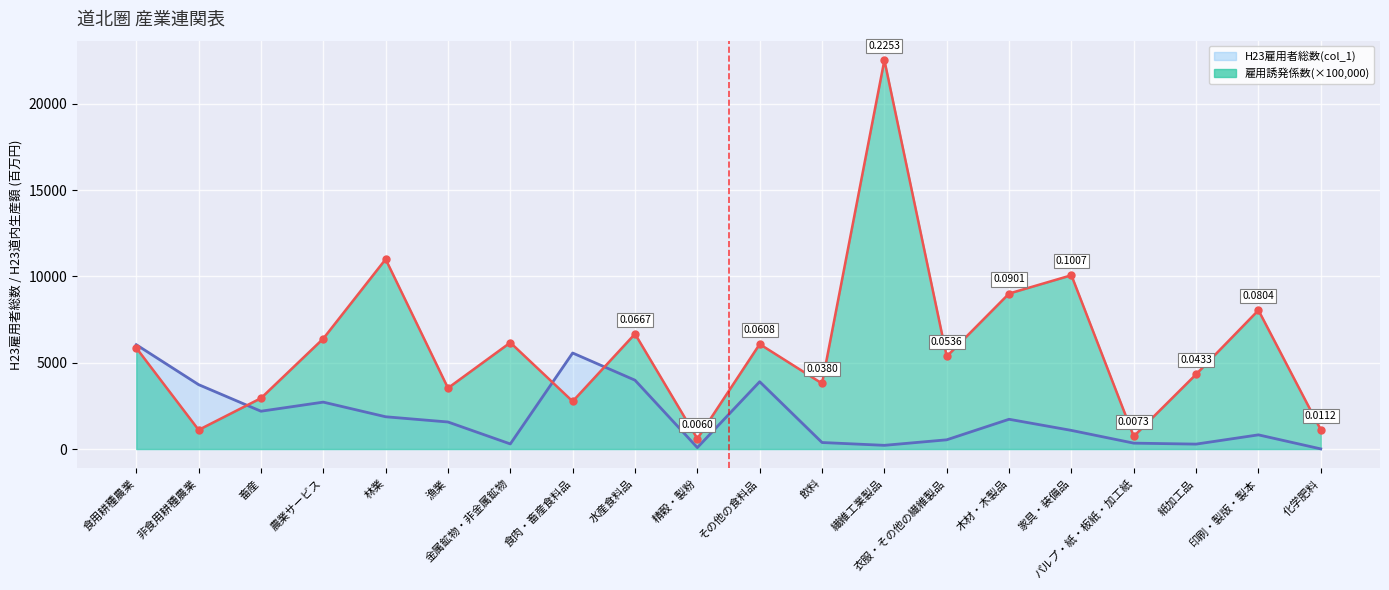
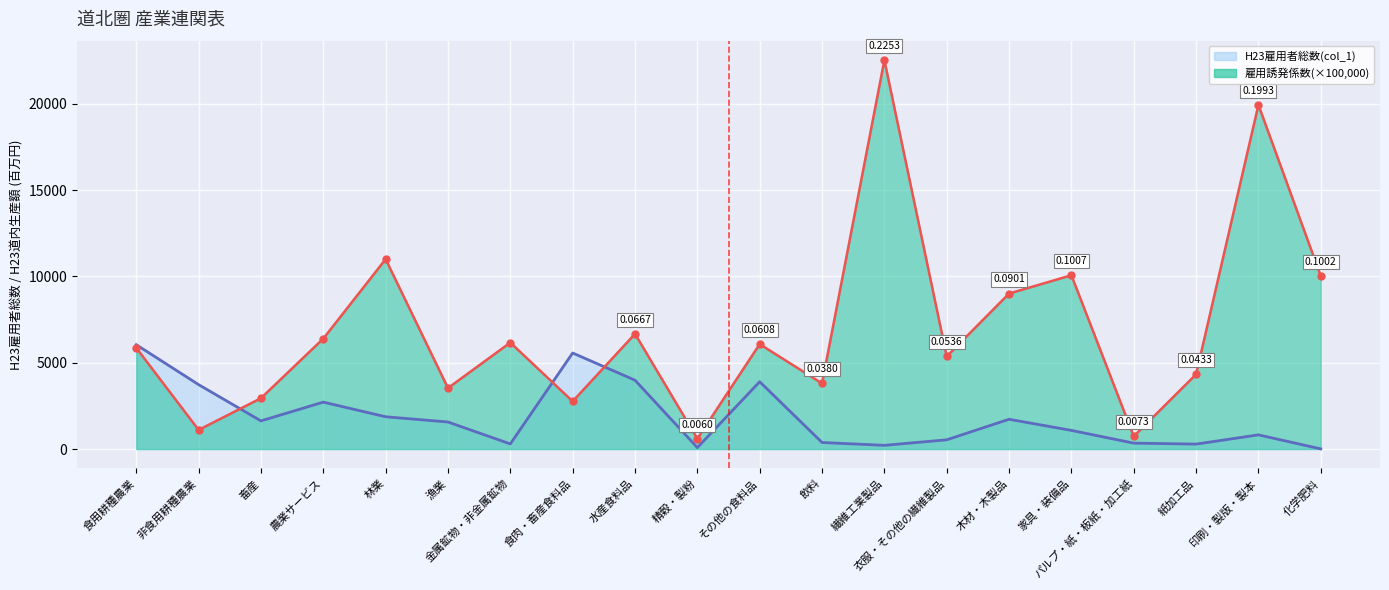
H23雇用者総数(col_1), 畜産: 2200 -> 1600
雇用誘発係数(×100,000), 印刷・製版・製本: 0.0804 -> 0.1993
雇用誘発係数(×100,000), 化学肥料: 0.0112 -> 0.1002
